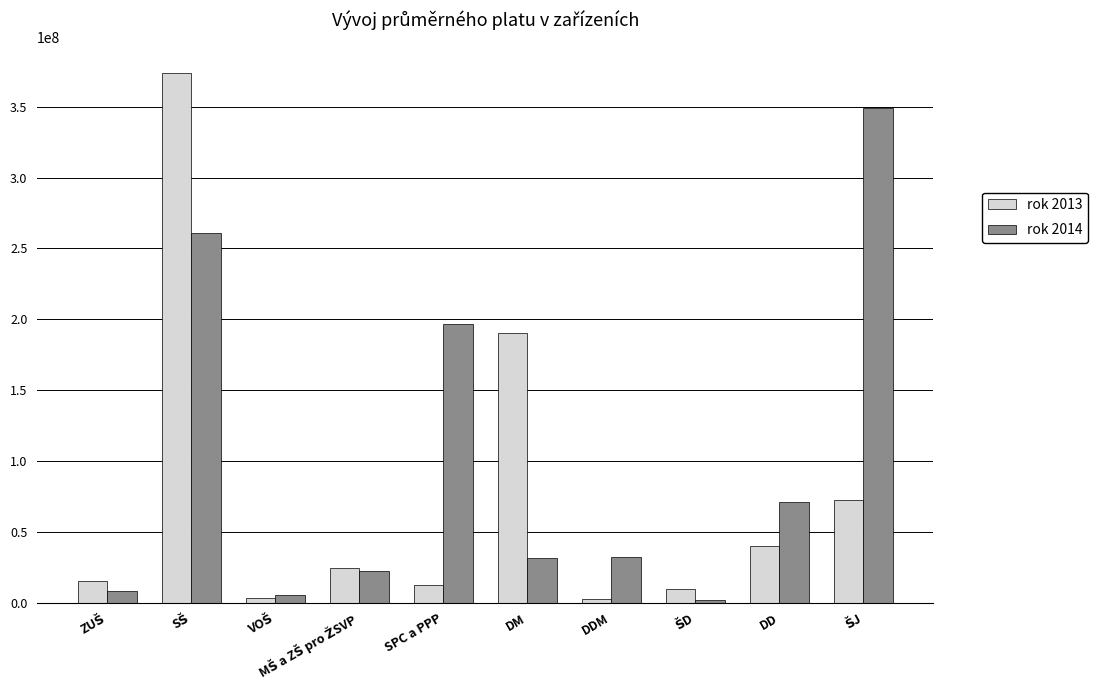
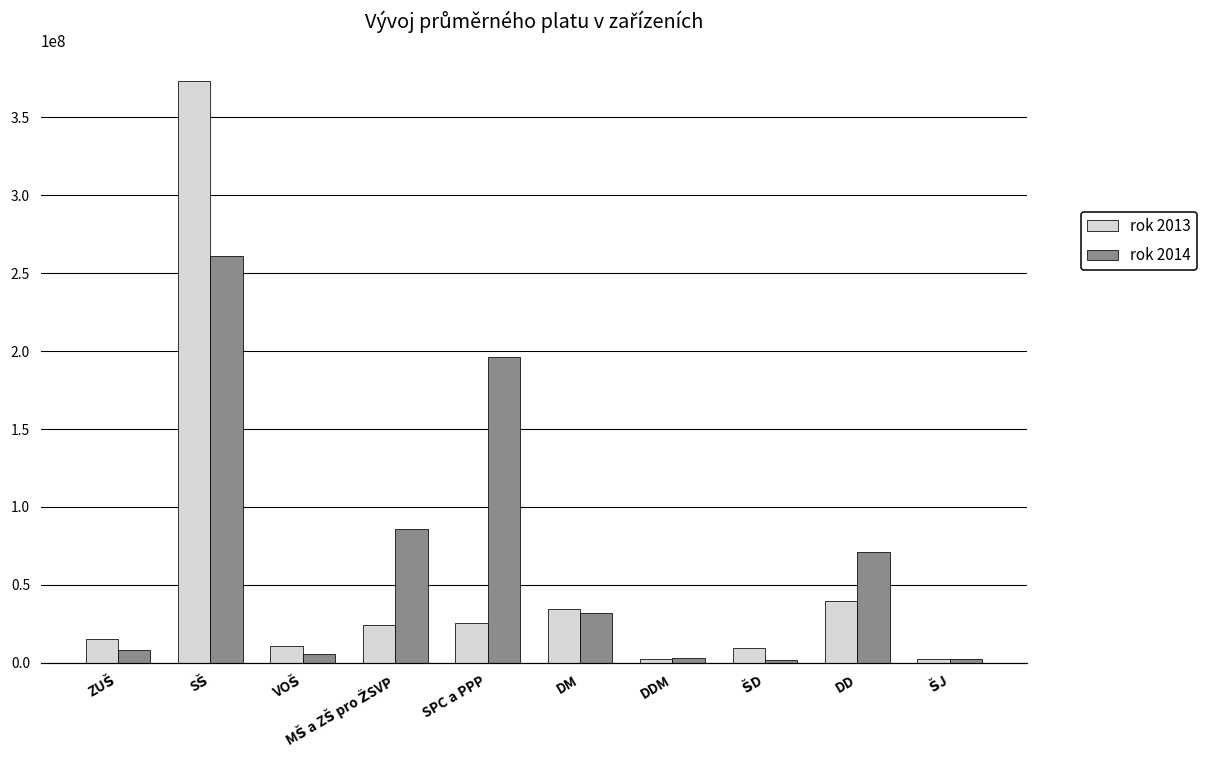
rok 2013, VOŠ: 3000000 -> 11000000
rok 2014, MŠ a ZŠ pro ŽSVP: 22000000 -> 86000000
rok 2013, SPC a PPP: 12000000 -> 26000000
rok 2013, DM: 190000000 -> 34000000
rok 2014, DDM: 32000000 -> 3000000
rok 2013, ŠJ: 73000000 -> 2000000
rok 2014, ŠJ: 349000000 -> 2000000
